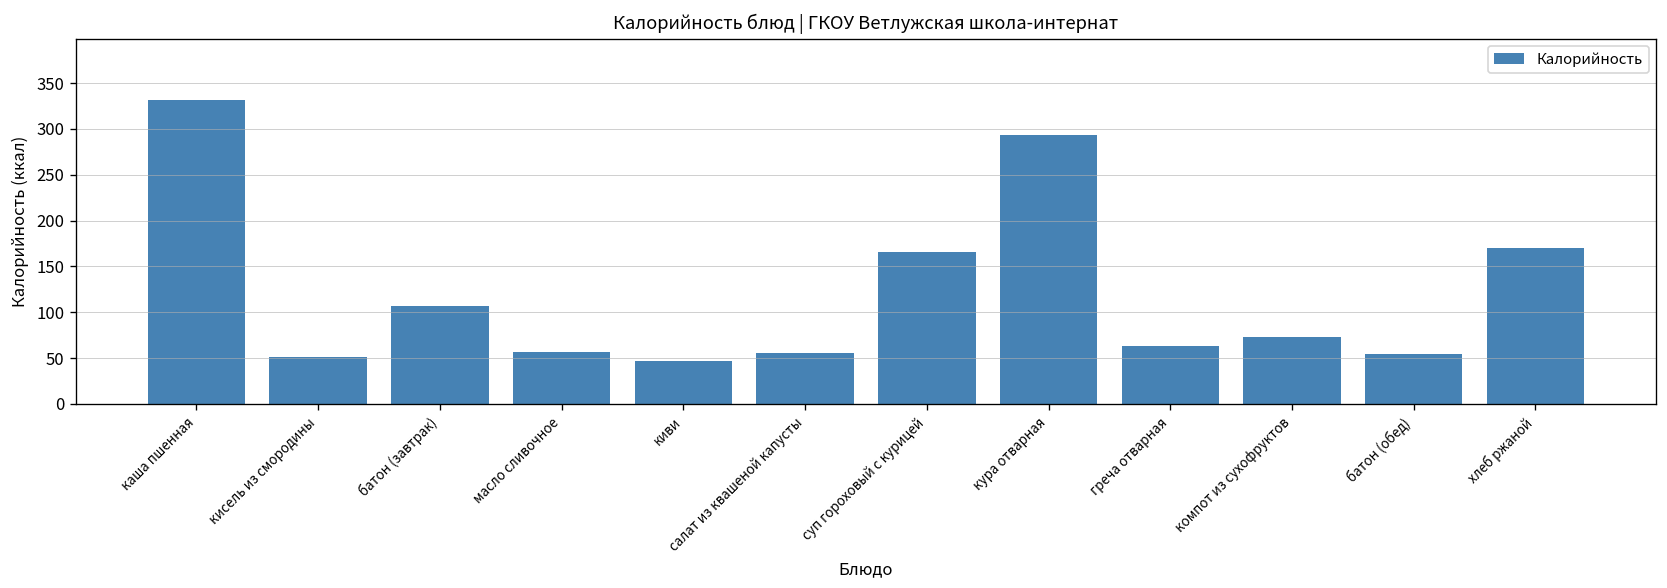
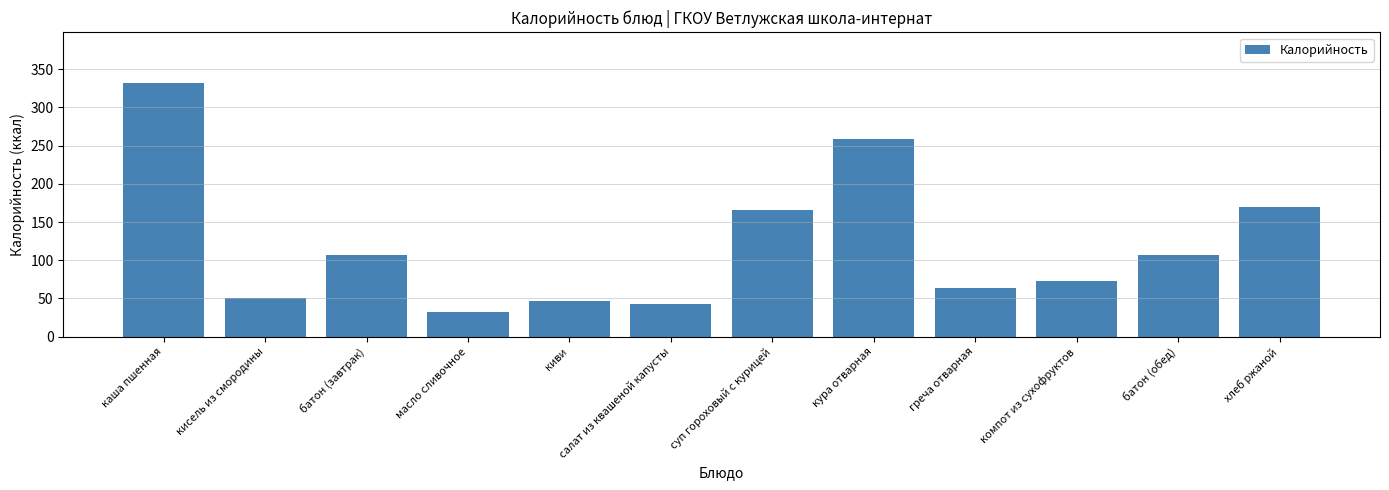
масло сливочное: 60 -> 30
салат из квашеной капусты: 60 -> 40
кура отварная: 290 -> 260
батон (обед): 60 -> 110
